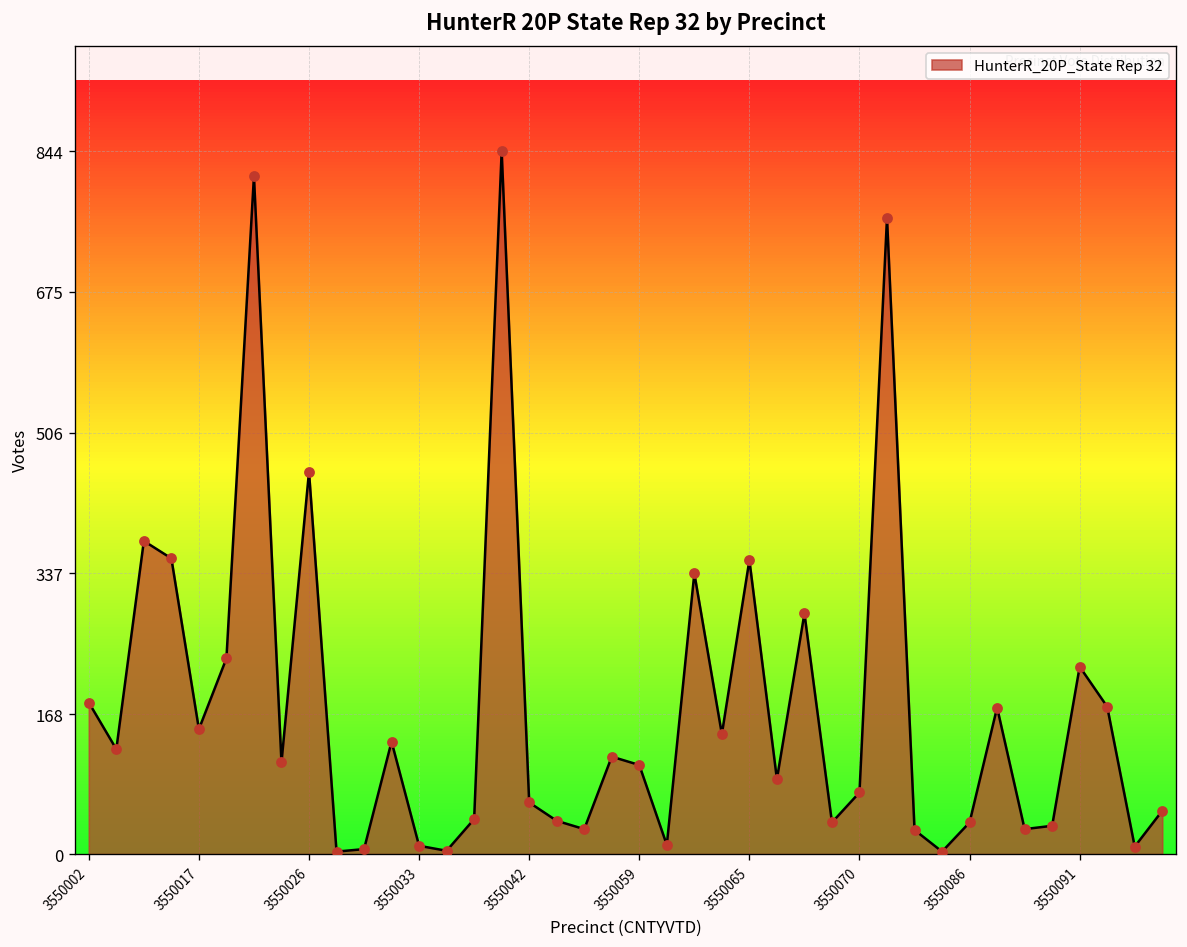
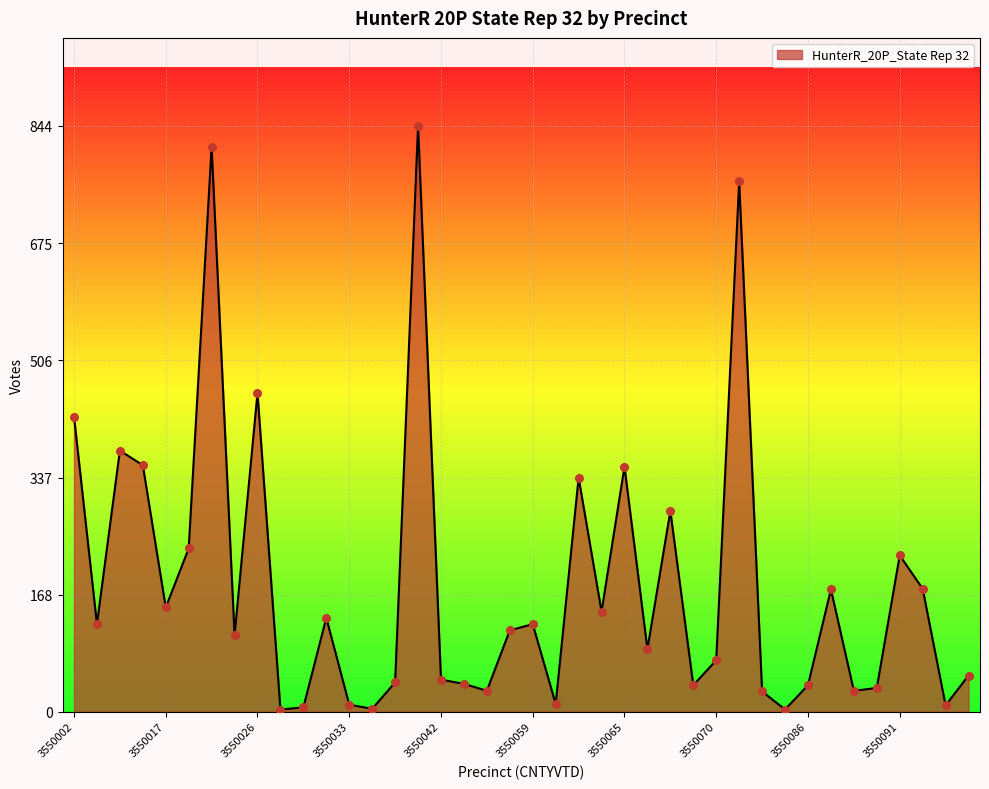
3550002: 180 -> 430
3550042: 60 -> 50
3550059: 110 -> 130
